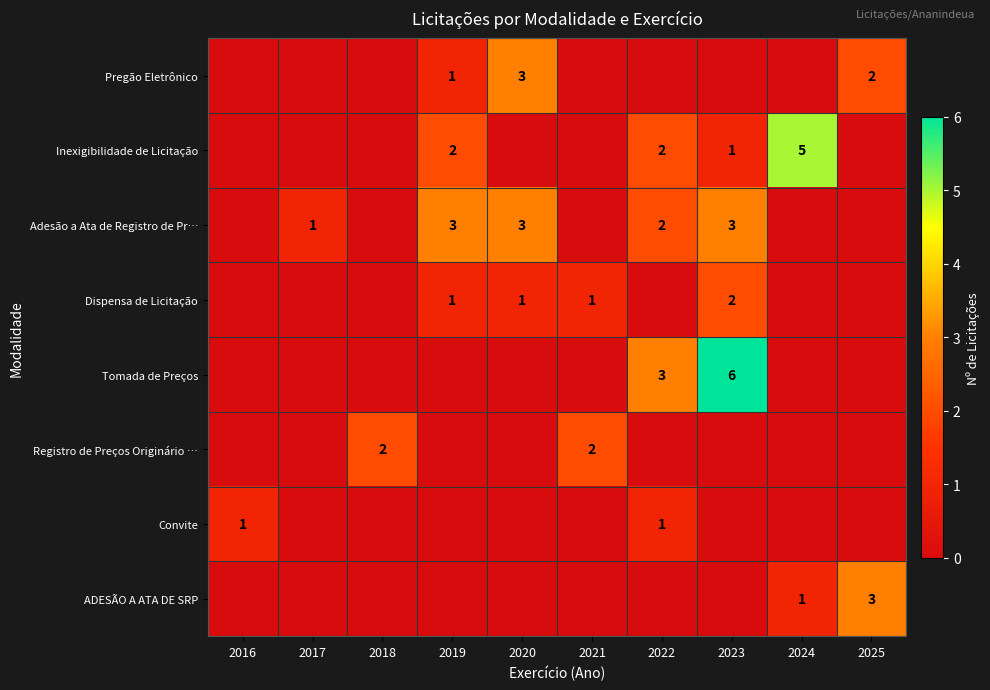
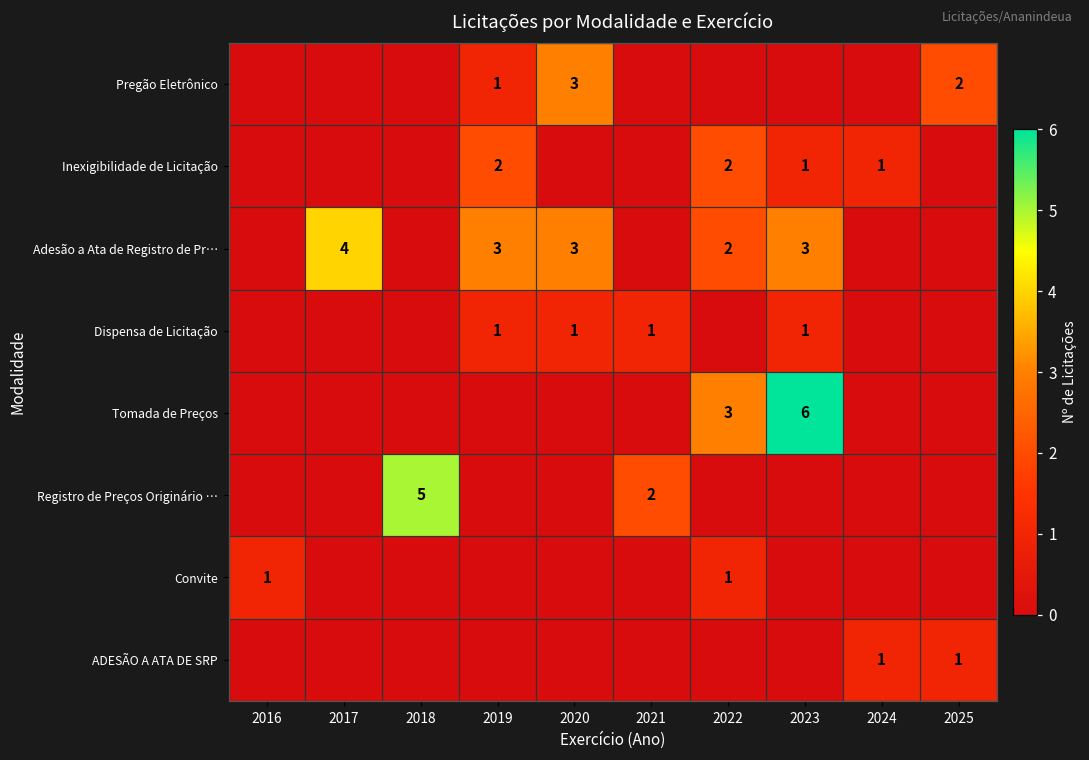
Inexigibilidade de Licitação, 2024: 5 -> 1
Adesão a Ata de Registro de Pr…, 2017: 1 -> 4
Dispensa de Licitação, 2023: 2 -> 1
Registro de Preços Originário …, 2018: 2 -> 5
ADESÃO A ATA DE SRP, 2025: 3 -> 1
